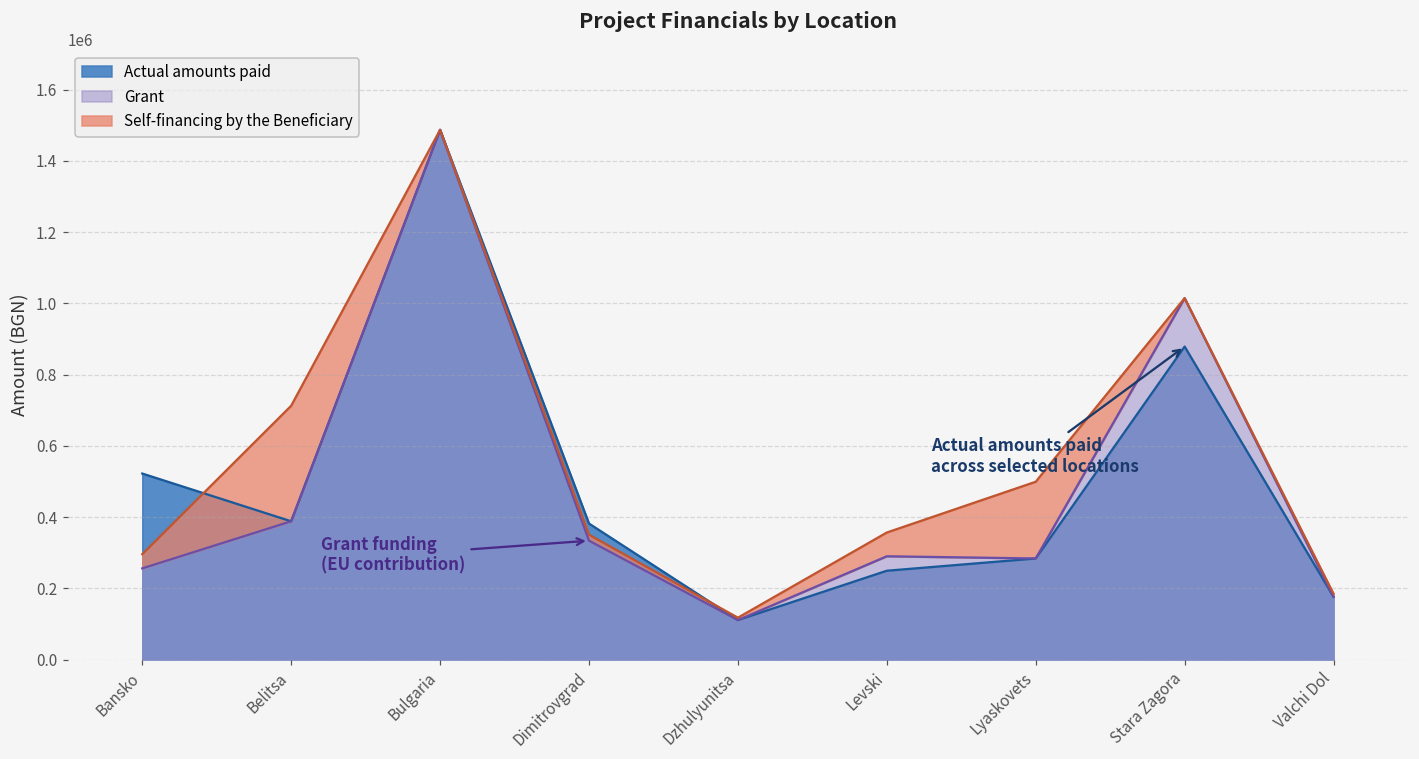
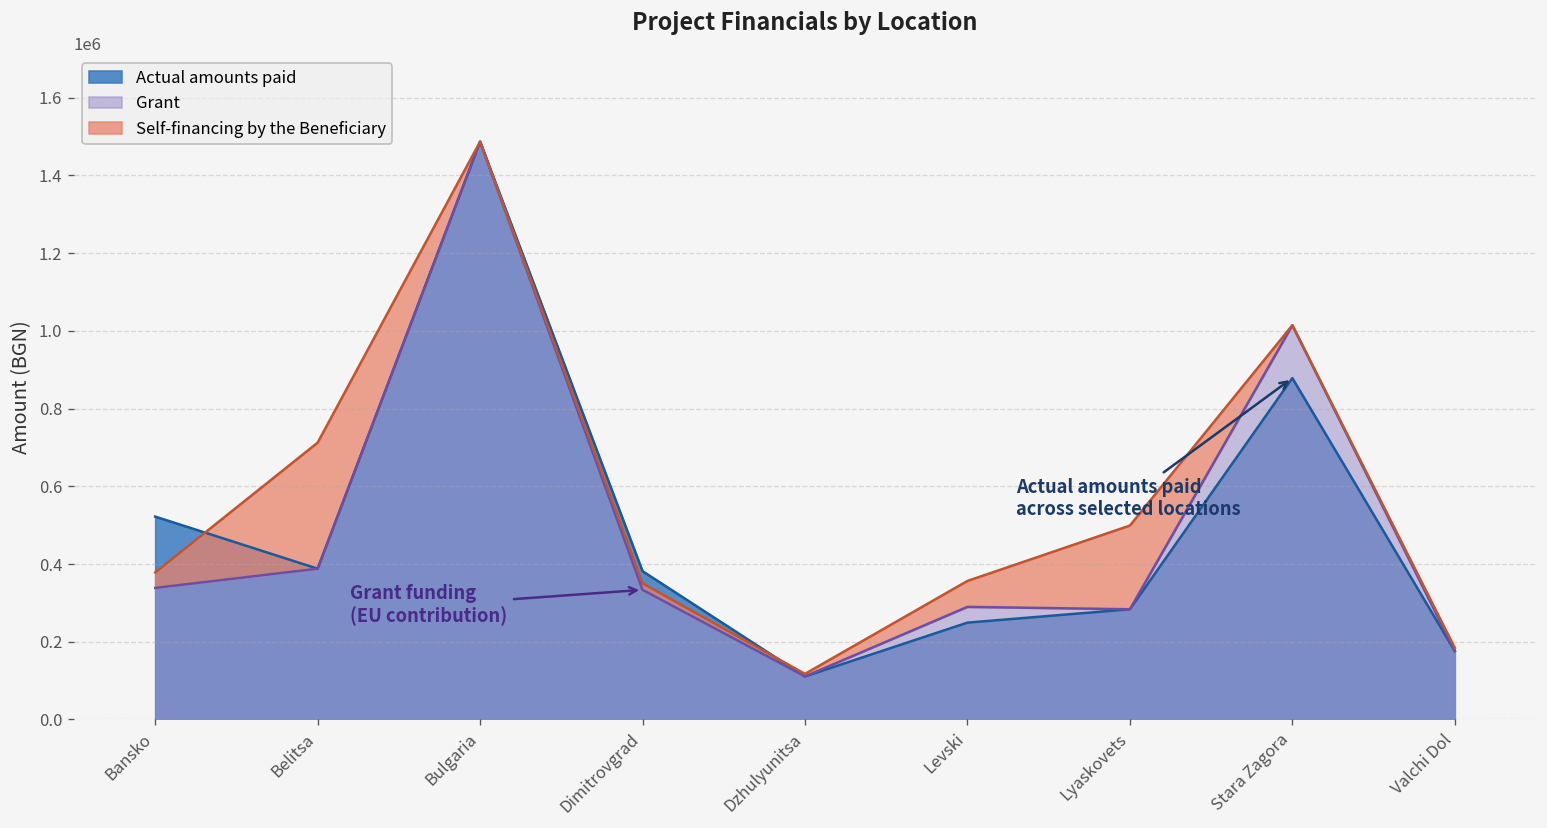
Grant, Bansko: 260000 -> 340000
